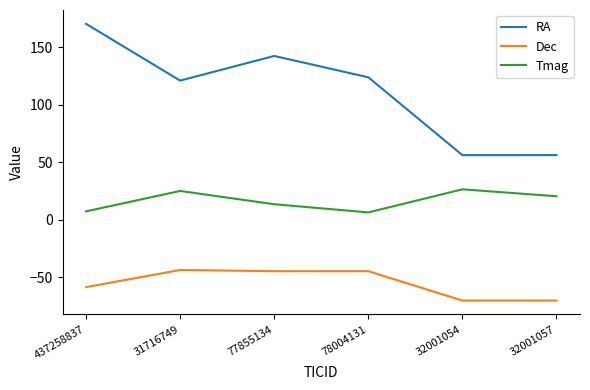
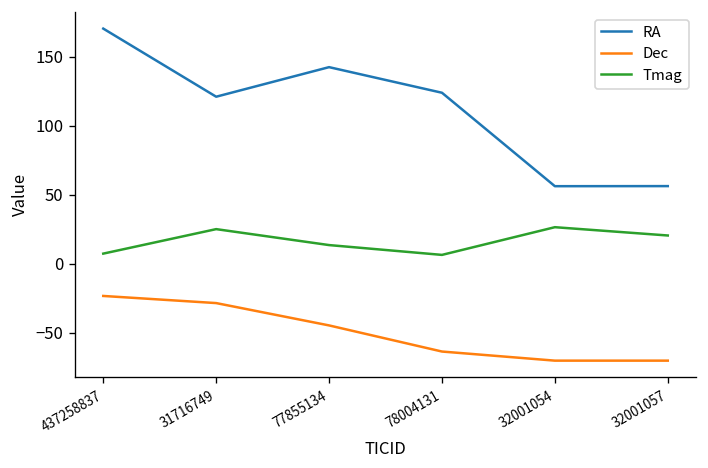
Dec, 437258837: -58 -> -23
Dec, 31716749: -43 -> -28
Dec, 78004131: -45 -> -63
